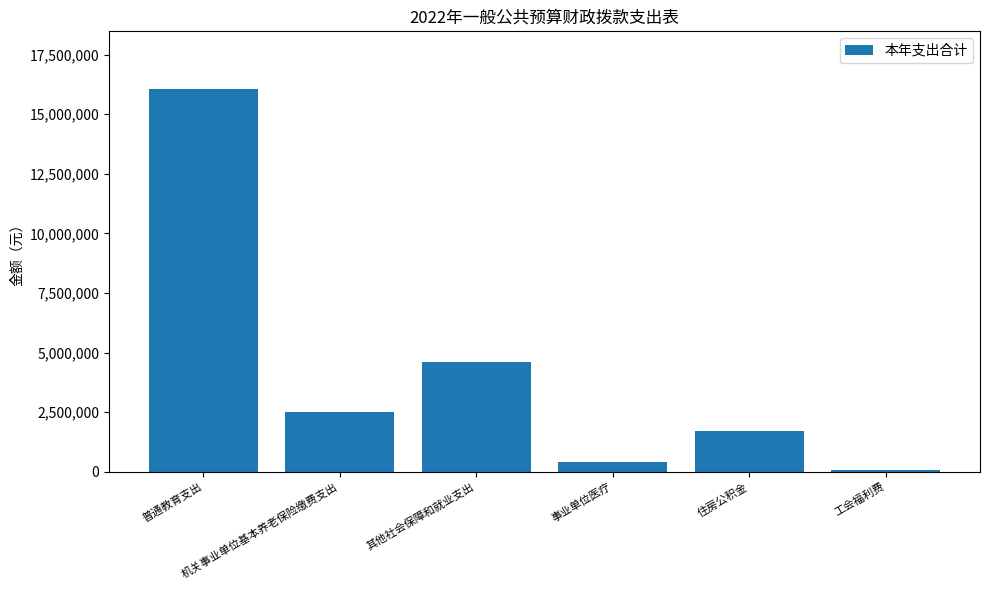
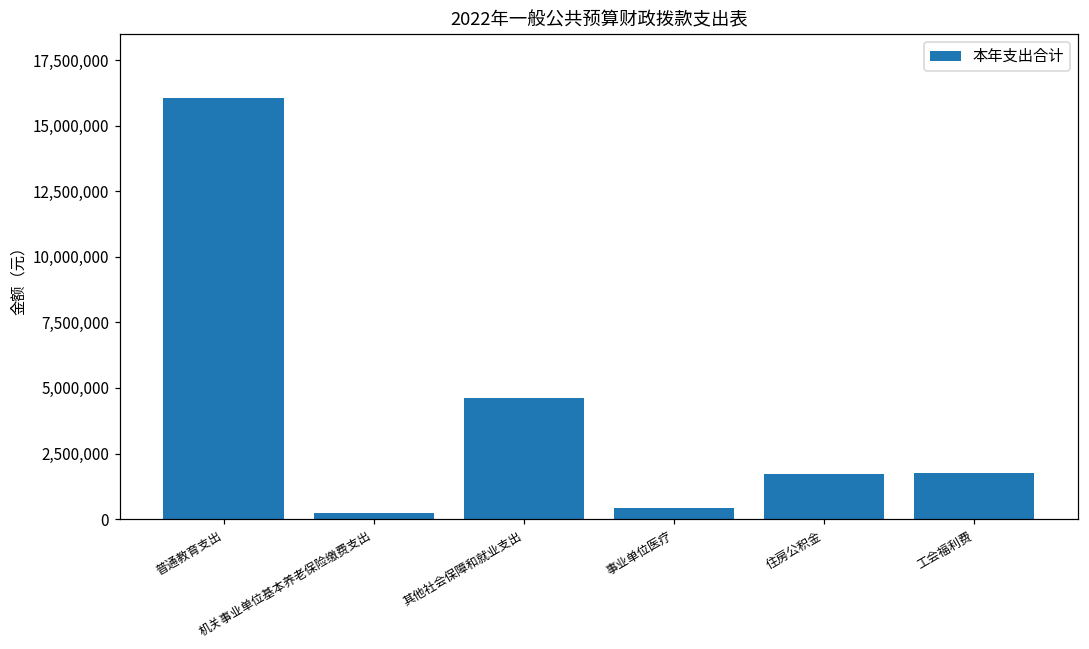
机关事业单位基本养老保险缴费支出: 2,500,000 -> 200,000
工会福利费: 100,000 -> 1,800,000
